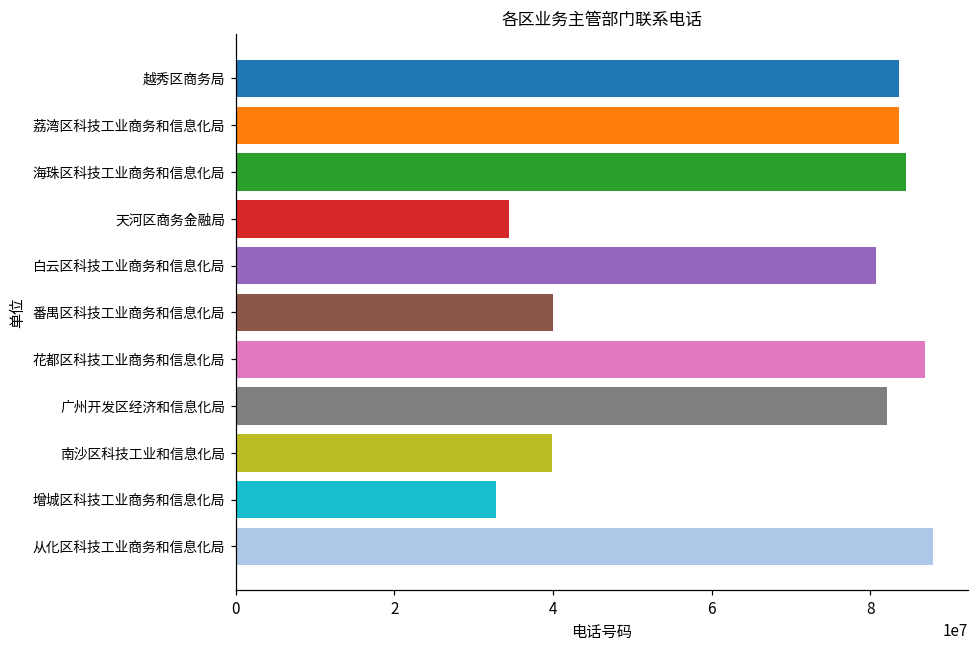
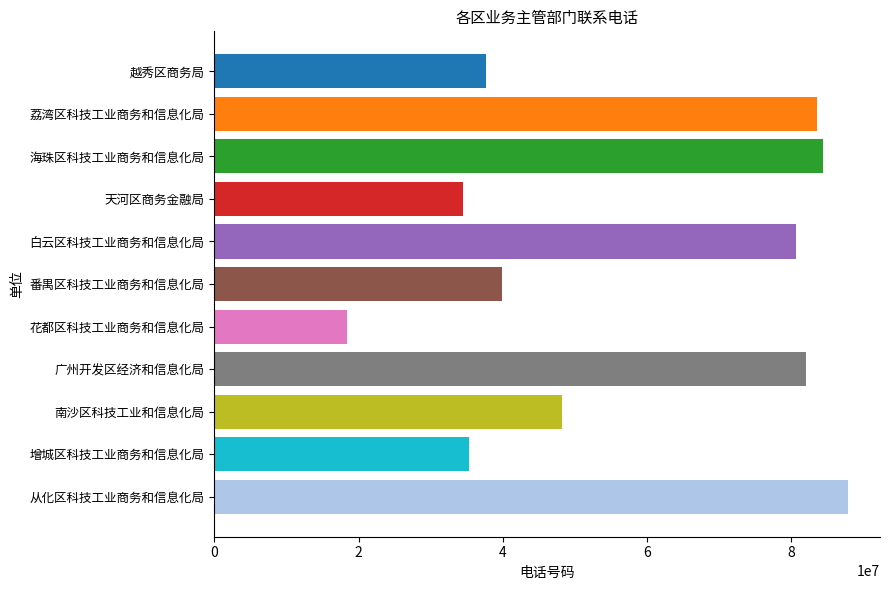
越秀区商务局: 84000000 -> 38000000
花都区科技工业商务和信息化局: 87000000 -> 18000000
南沙区科技工业和信息化局: 40000000 -> 48000000
增城区科技工业商务和信息化局: 33000000 -> 35000000
